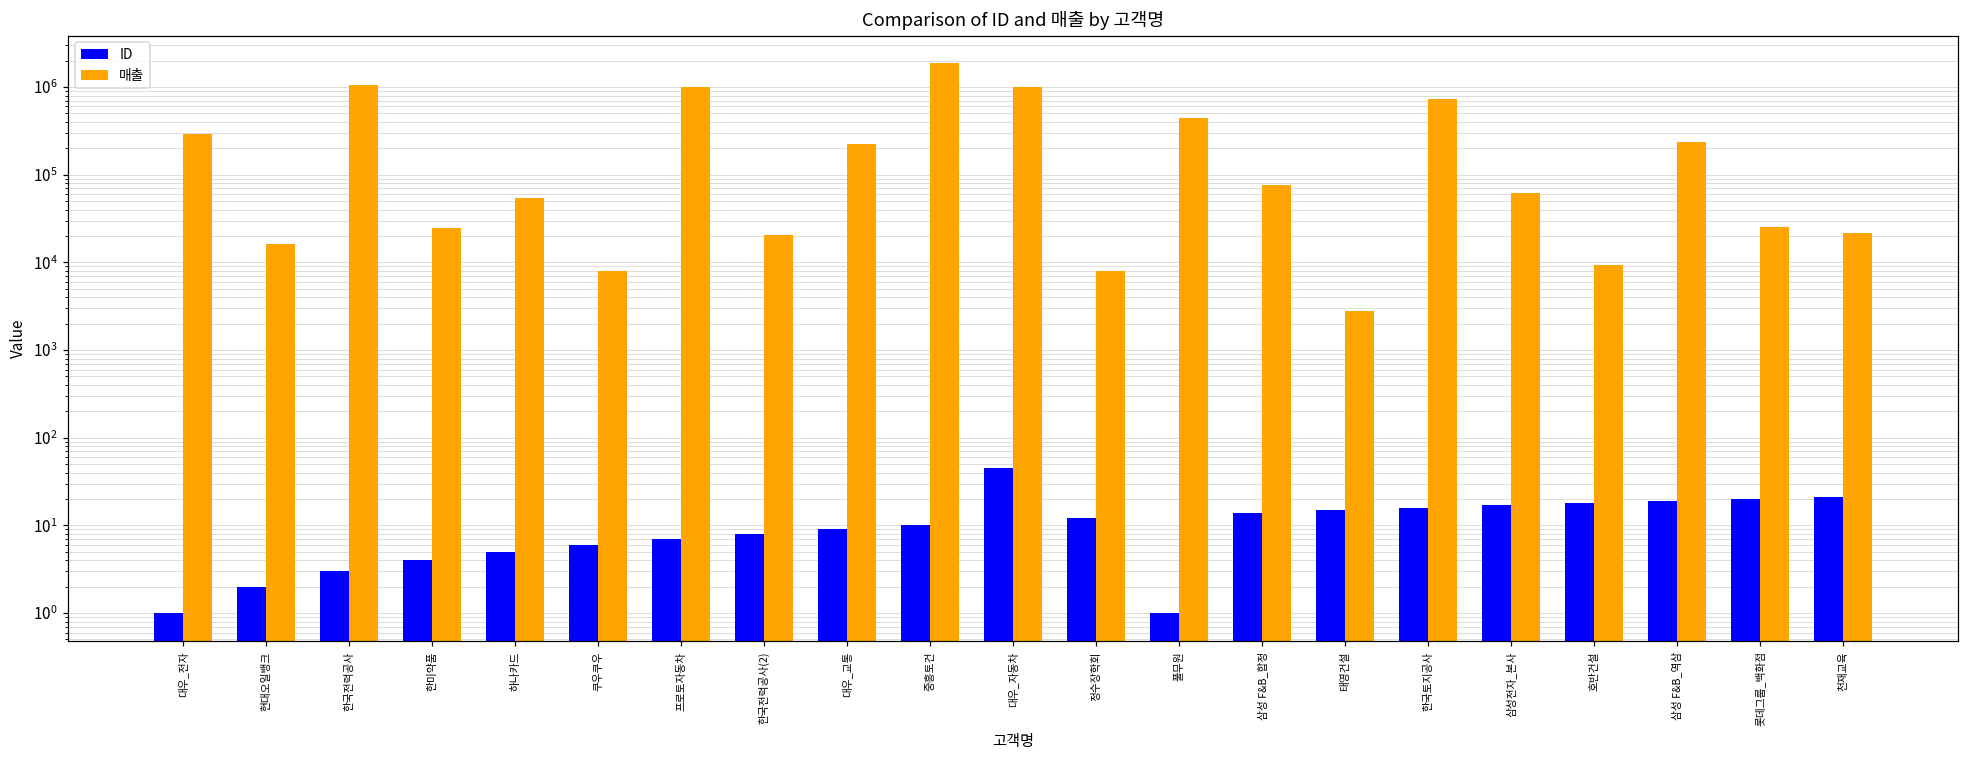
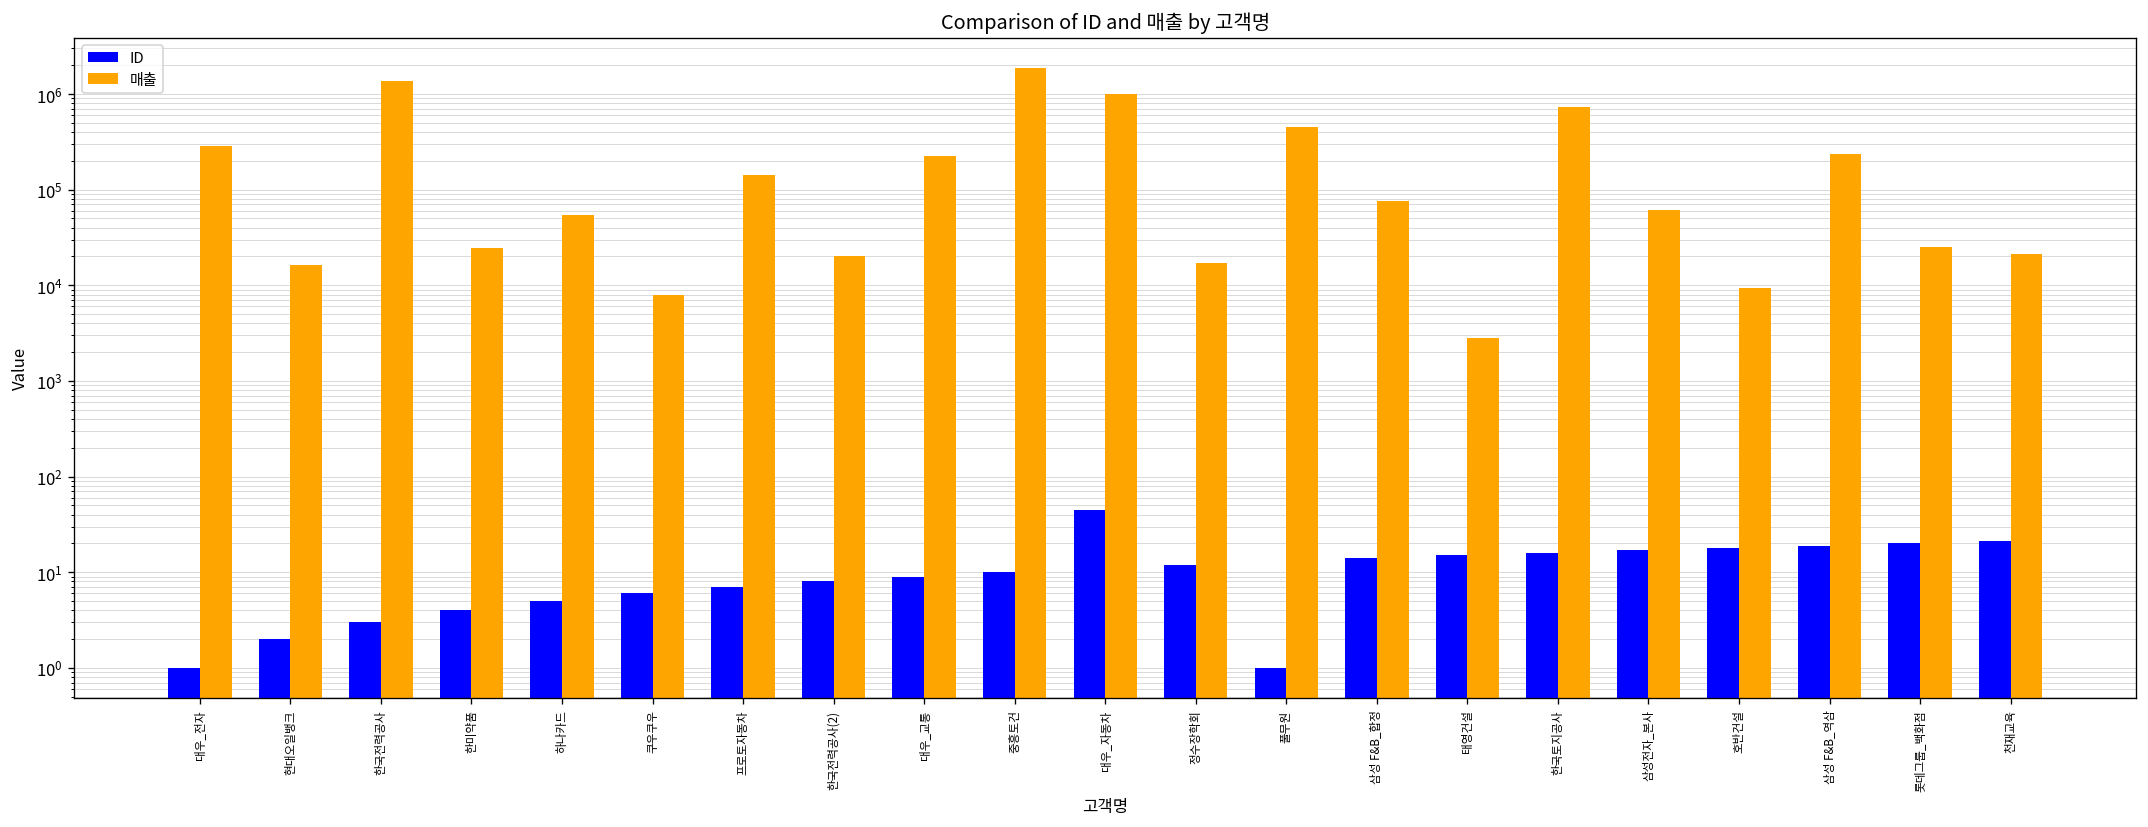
매출, 한국전력공사: 1100000 -> 1400000
매출, 프로토자동차: 1000000 -> 140000
매출, 정수장학회: 8000 -> 17000
